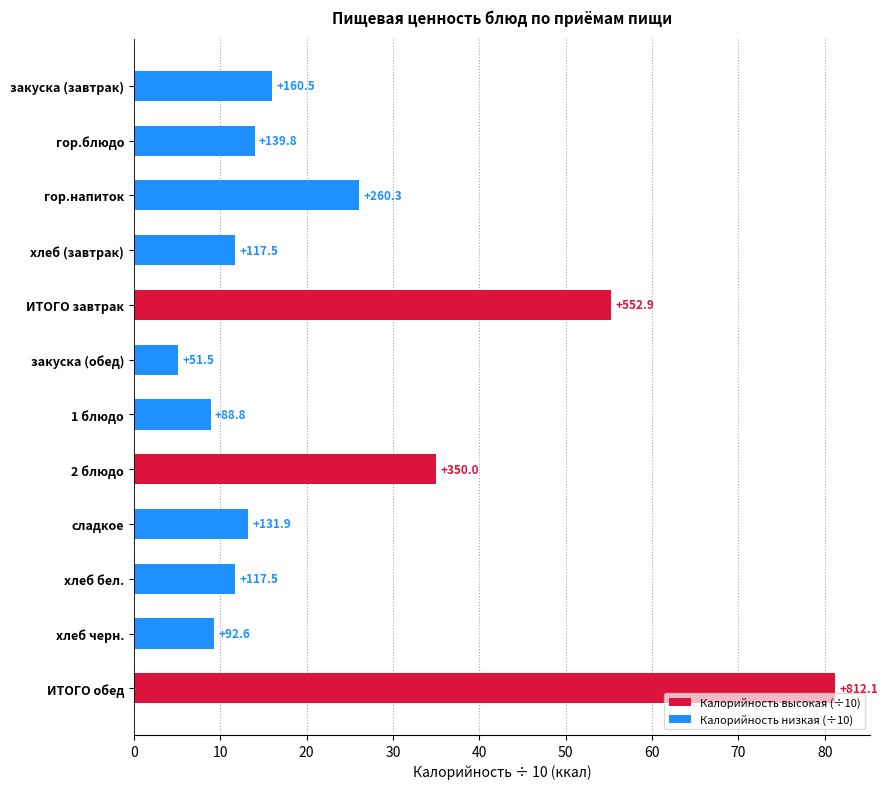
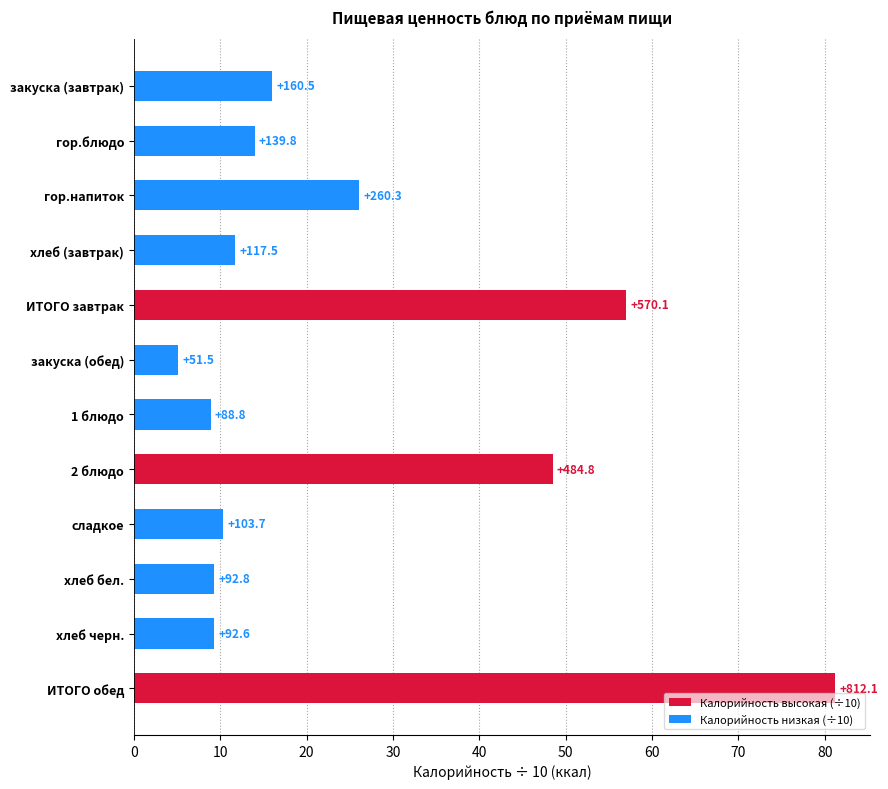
ИТОГО завтрак: +552.9 -> +570.1
2 блюдо: +350.0 -> +484.8
сладкое: +131.9 -> +103.7
хлеб бел.: +117.5 -> +92.8
